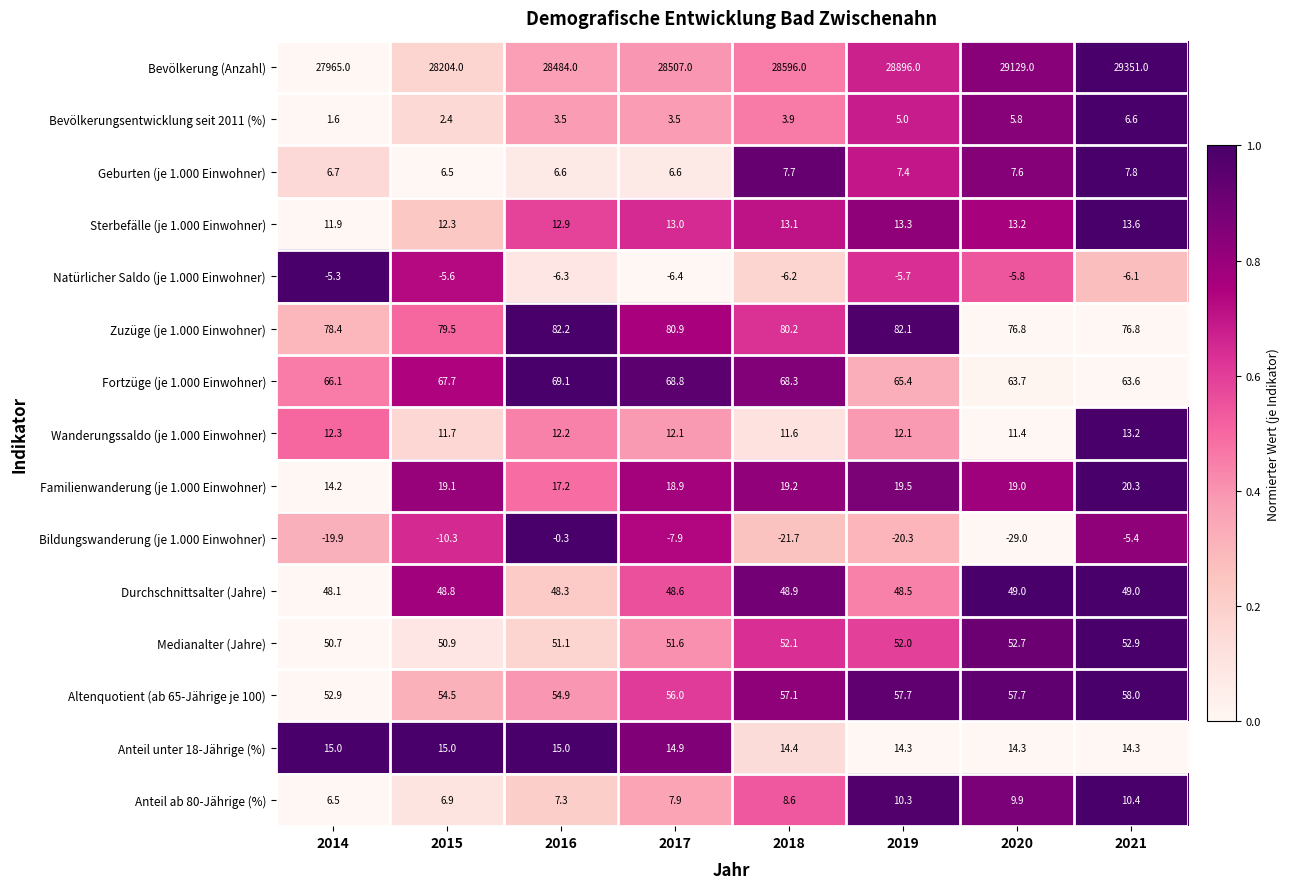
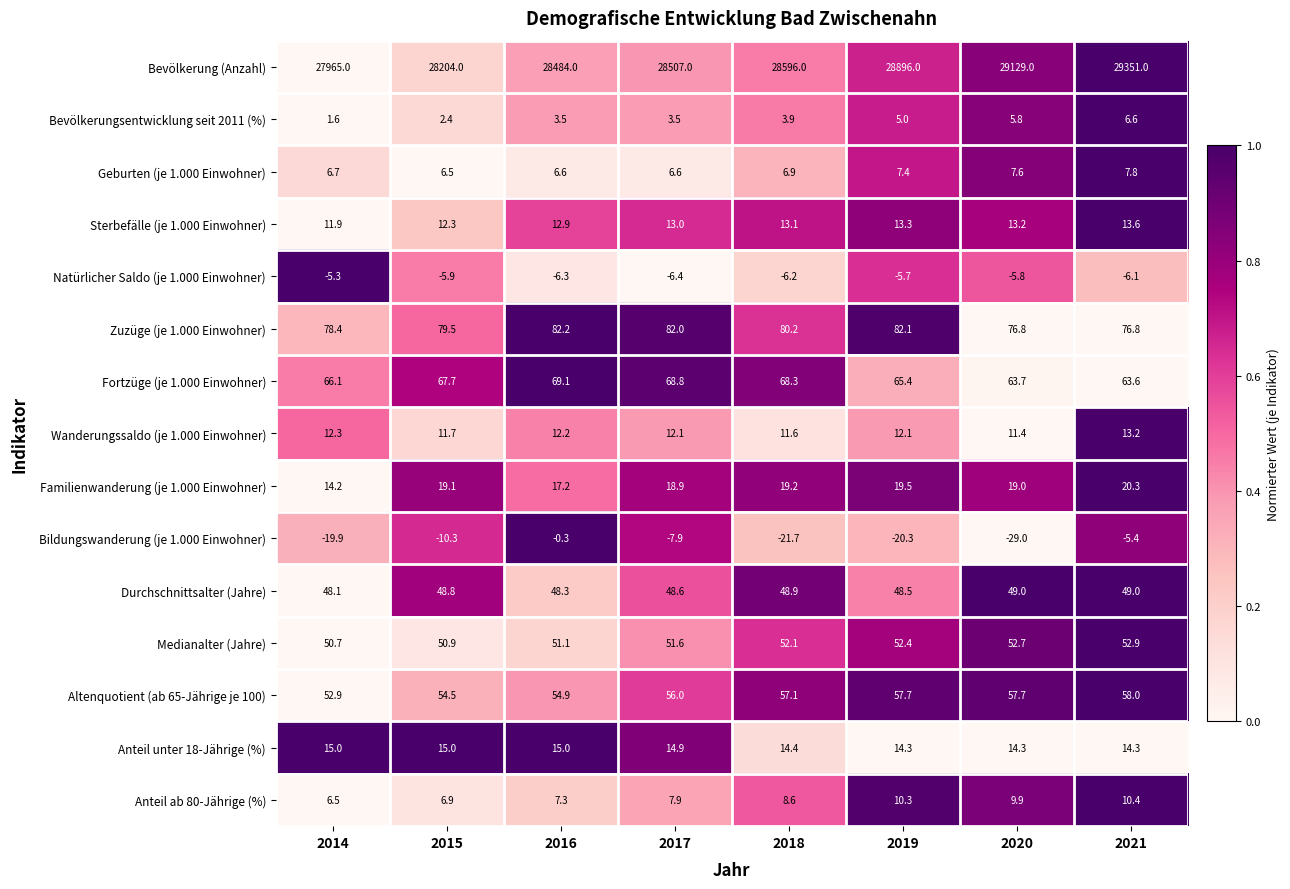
Geburten (je 1.000 Einwohner), 2018: 7.7 -> 6.9
Natürlicher Saldo (je 1.000 Einwohner), 2015: -5.6 -> -5.9
Zuzüge (je 1.000 Einwohner), 2017: 80.9 -> 82.0
Medianalter (Jahre), 2019: 52.0 -> 52.4
